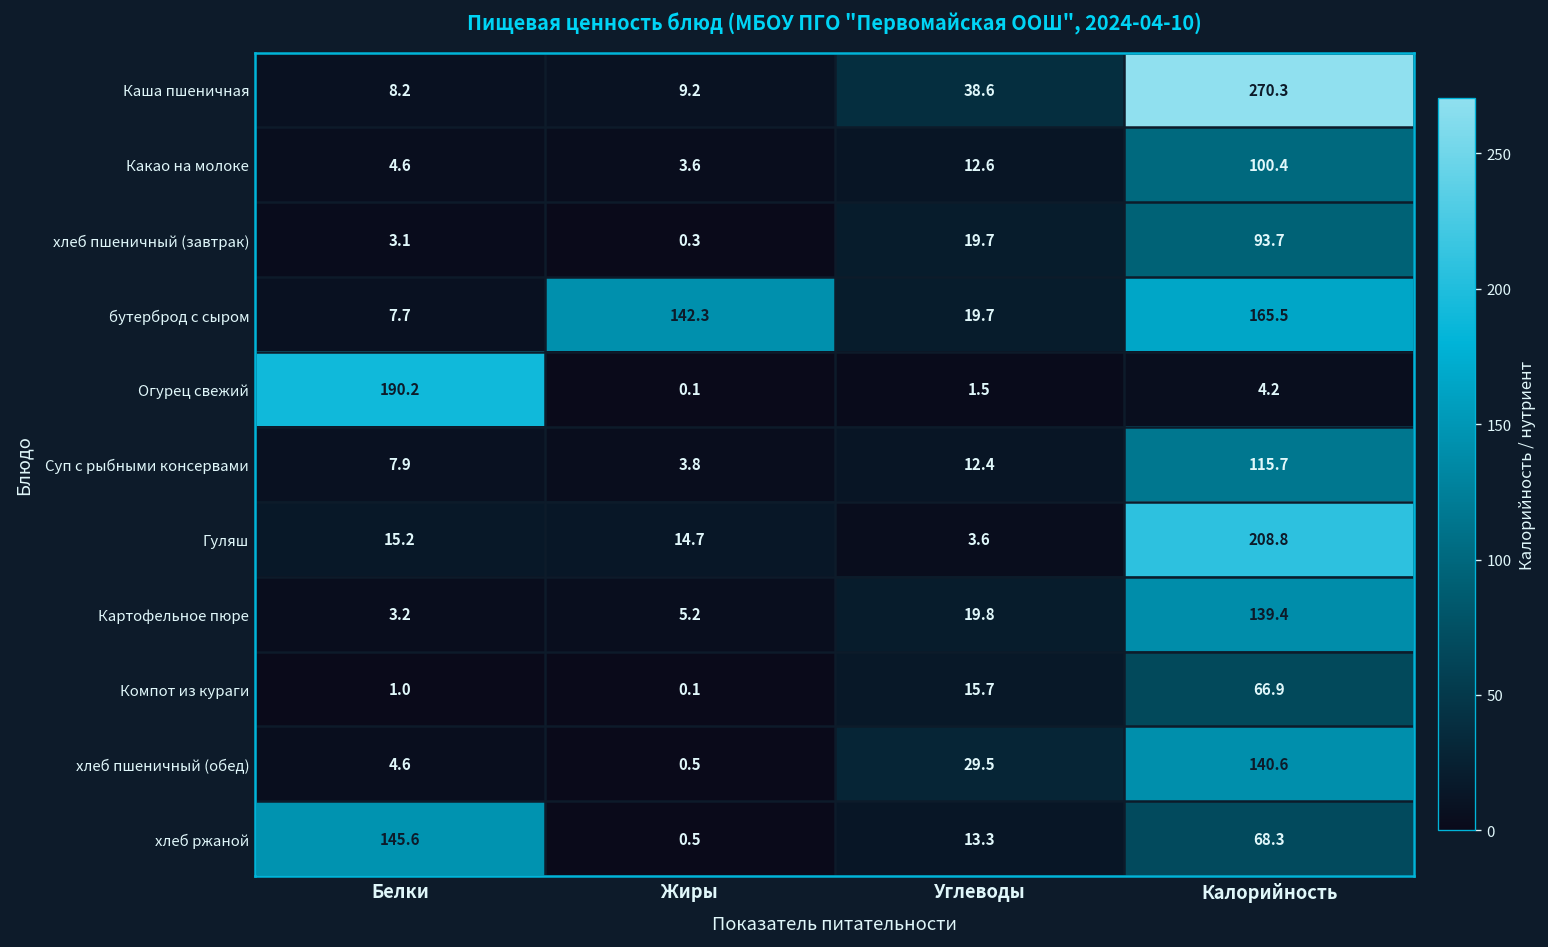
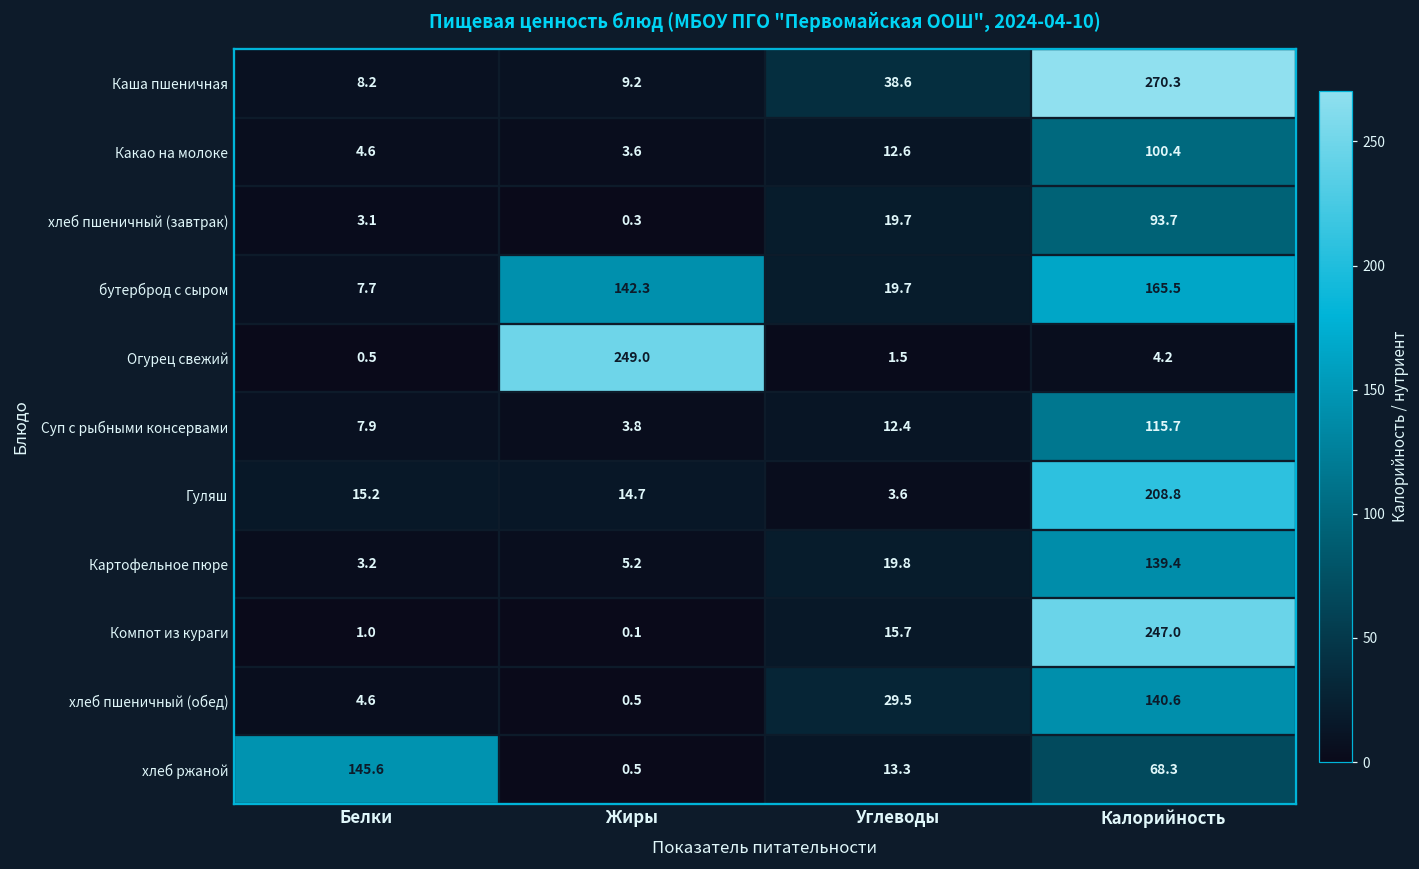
Огурец свежий, Белки: 190.2 -> 0.5
Огурец свежий, Жиры: 0.1 -> 249.0
Компот из кураги, Калорийность: 66.9 -> 247.0
